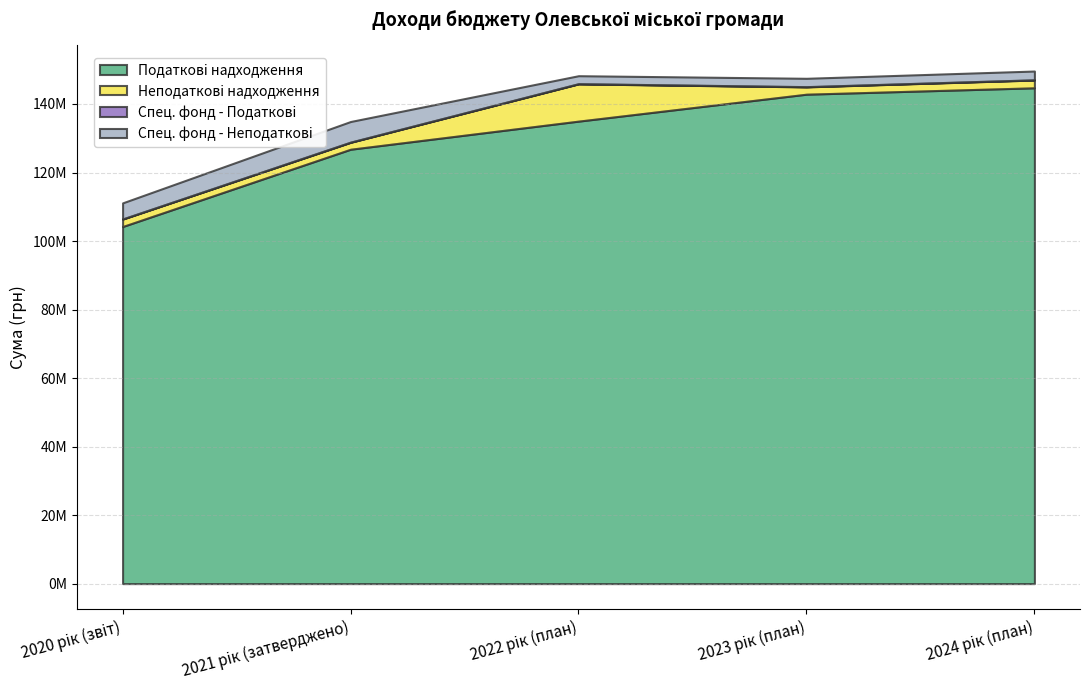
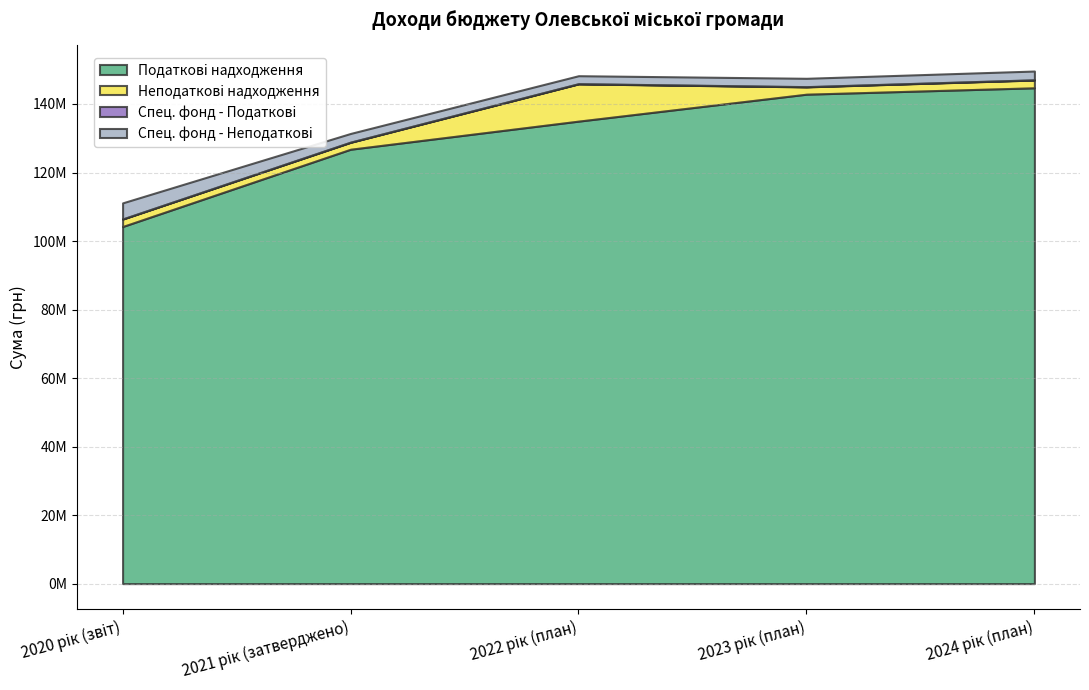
Спец. фонд - Неподаткові, 2021 рік (затверджено): 6000000 -> 3000000
